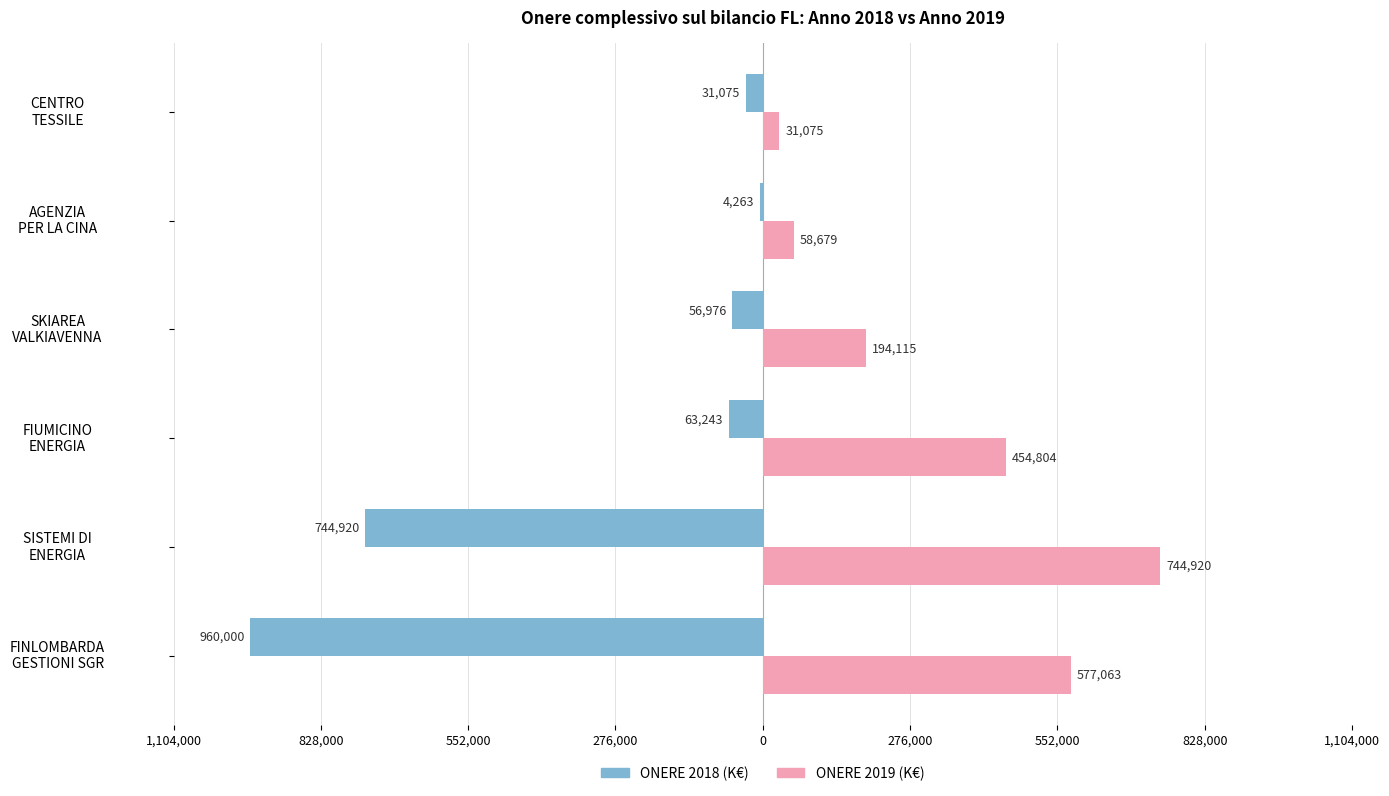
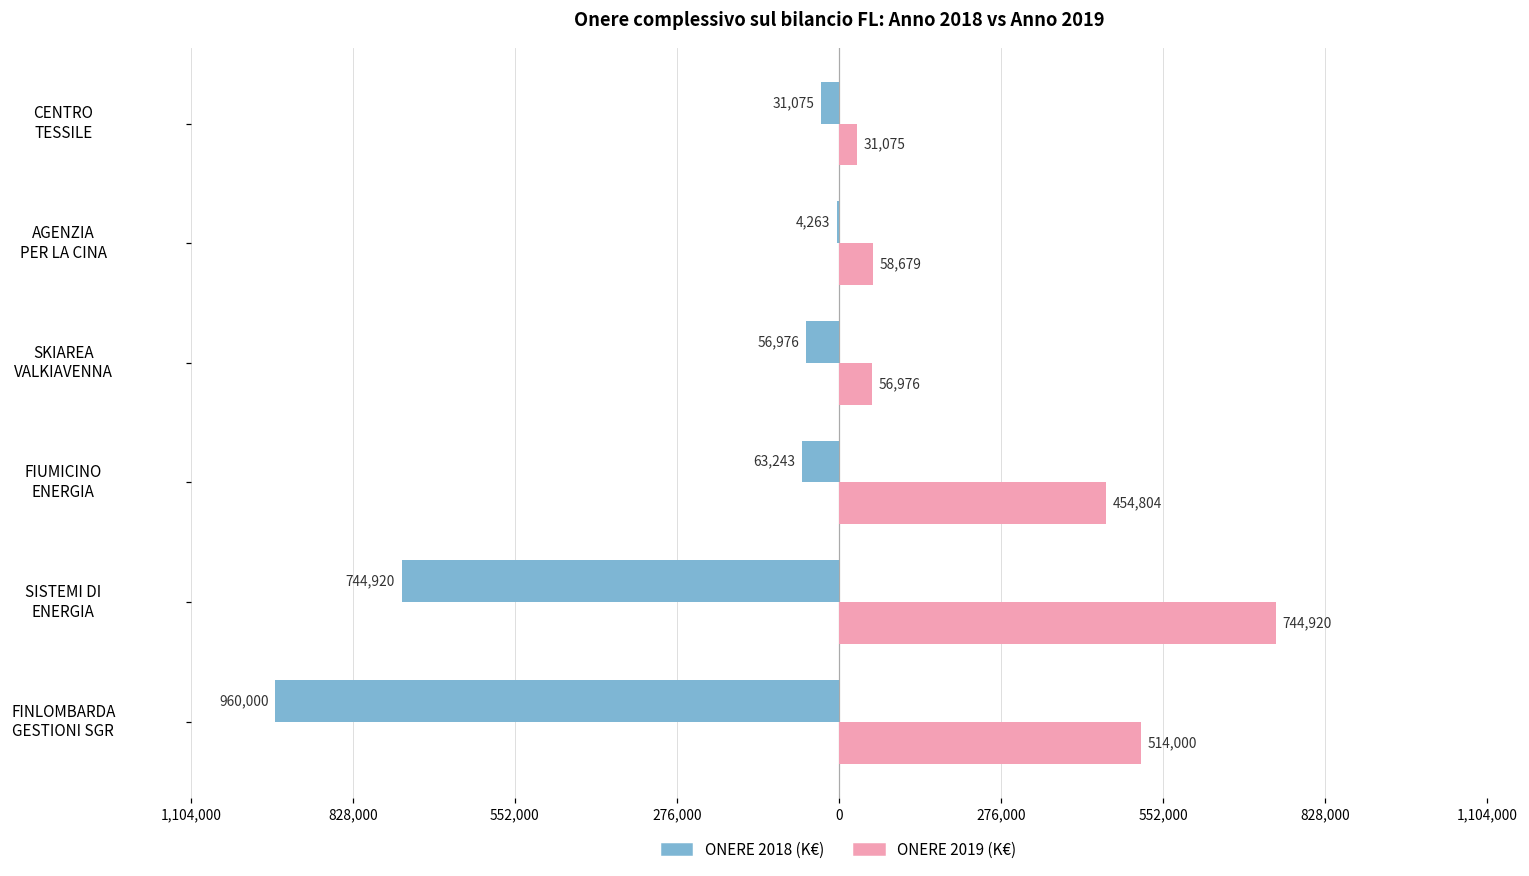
ONERE 2019 (K€), SKIAREA VALKIAVENNA: 194,115 -> 56,976
ONERE 2019 (K€), FINLOMBARDA GESTIONI SGR: 577,063 -> 514,000
